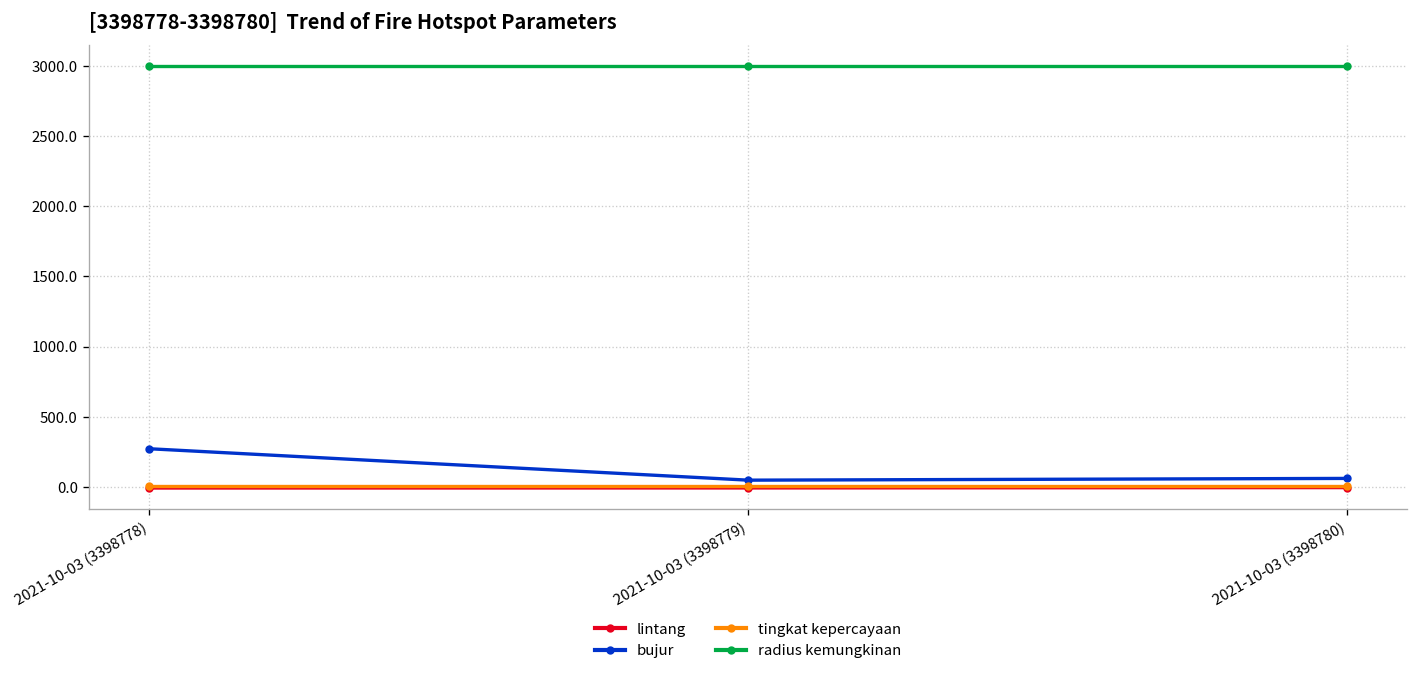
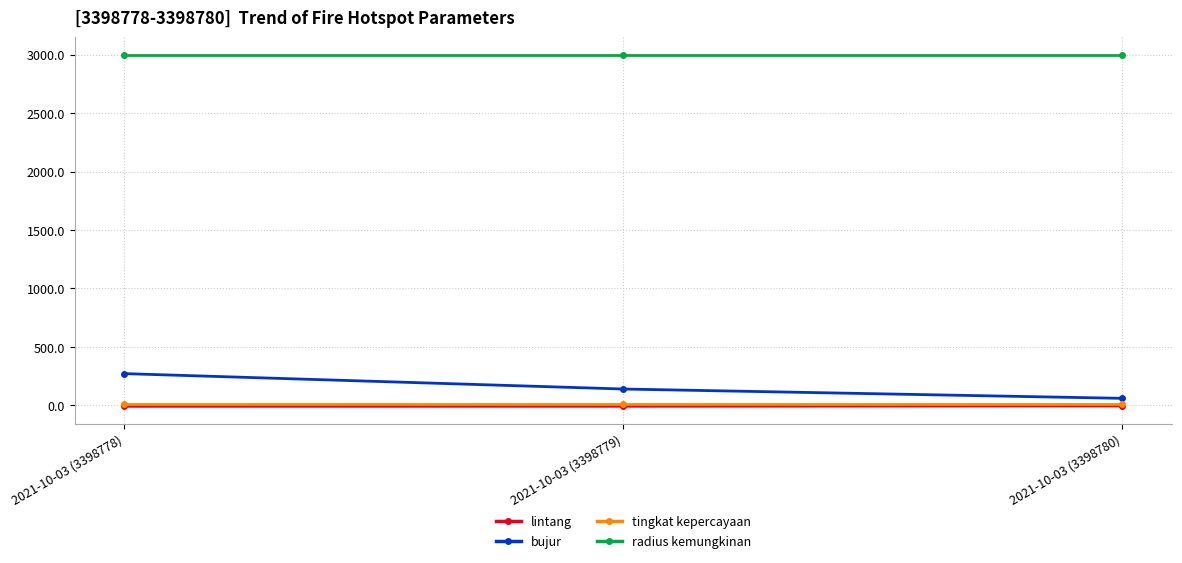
bujur, 2021-10-03 (3398779): 50 -> 140
